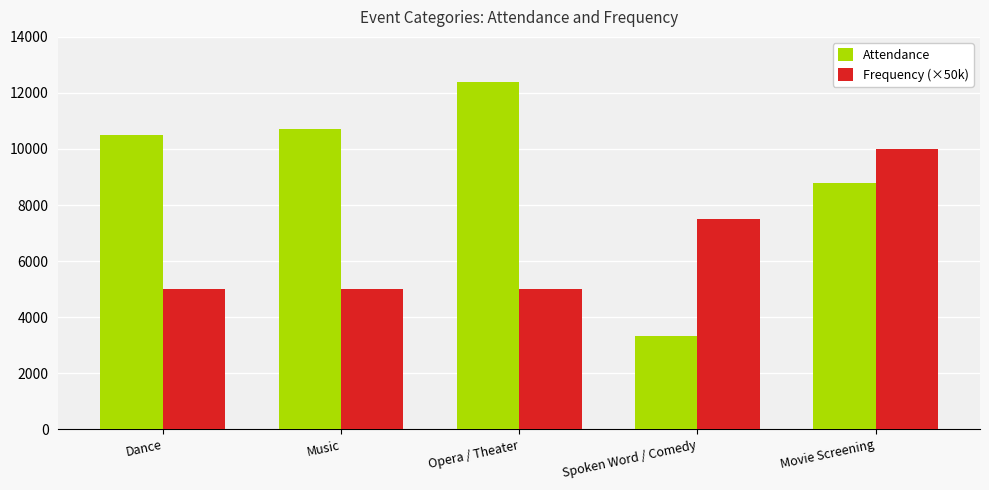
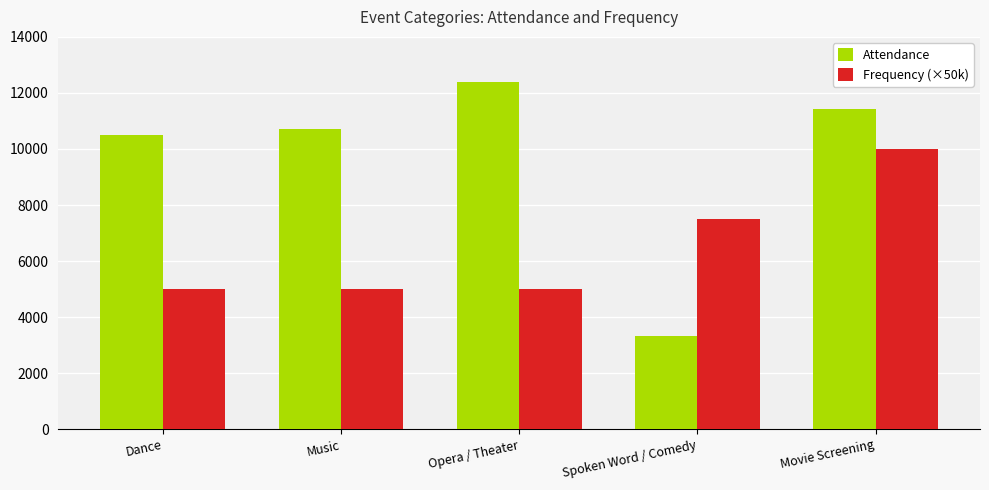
Attendance, Movie Screening: 8800 -> 11400
